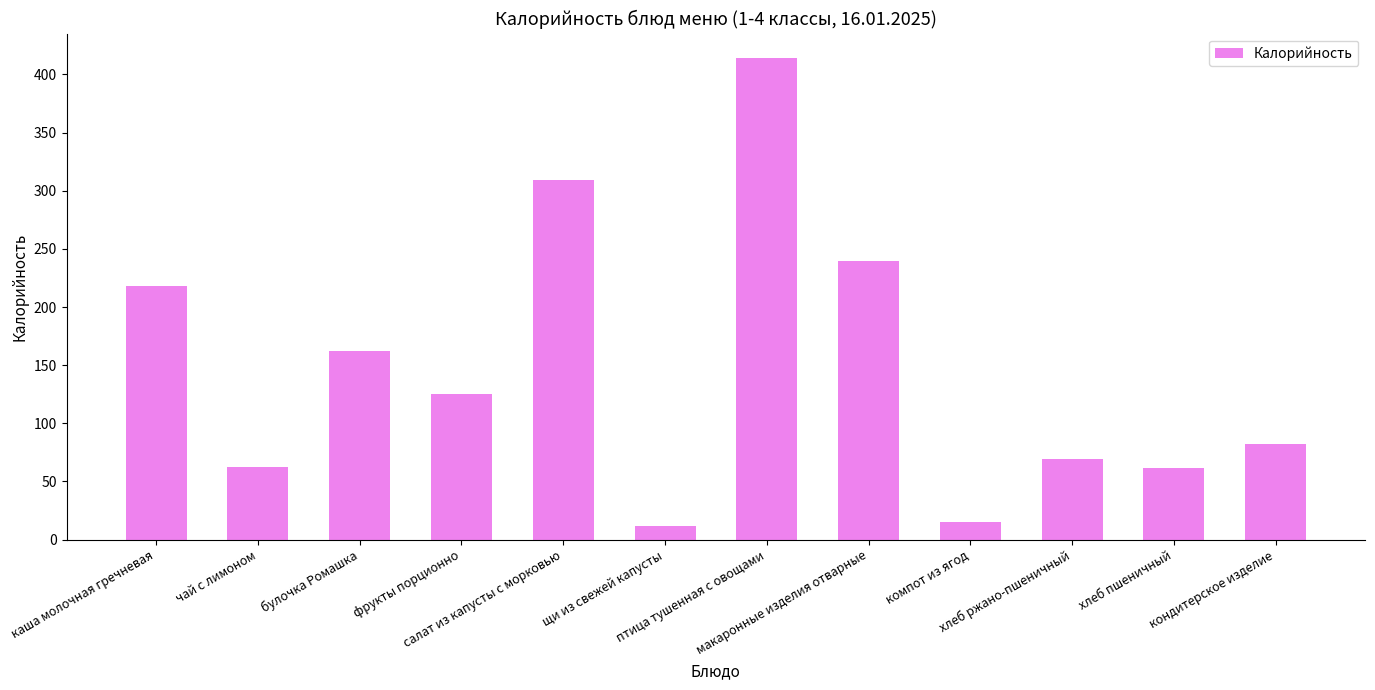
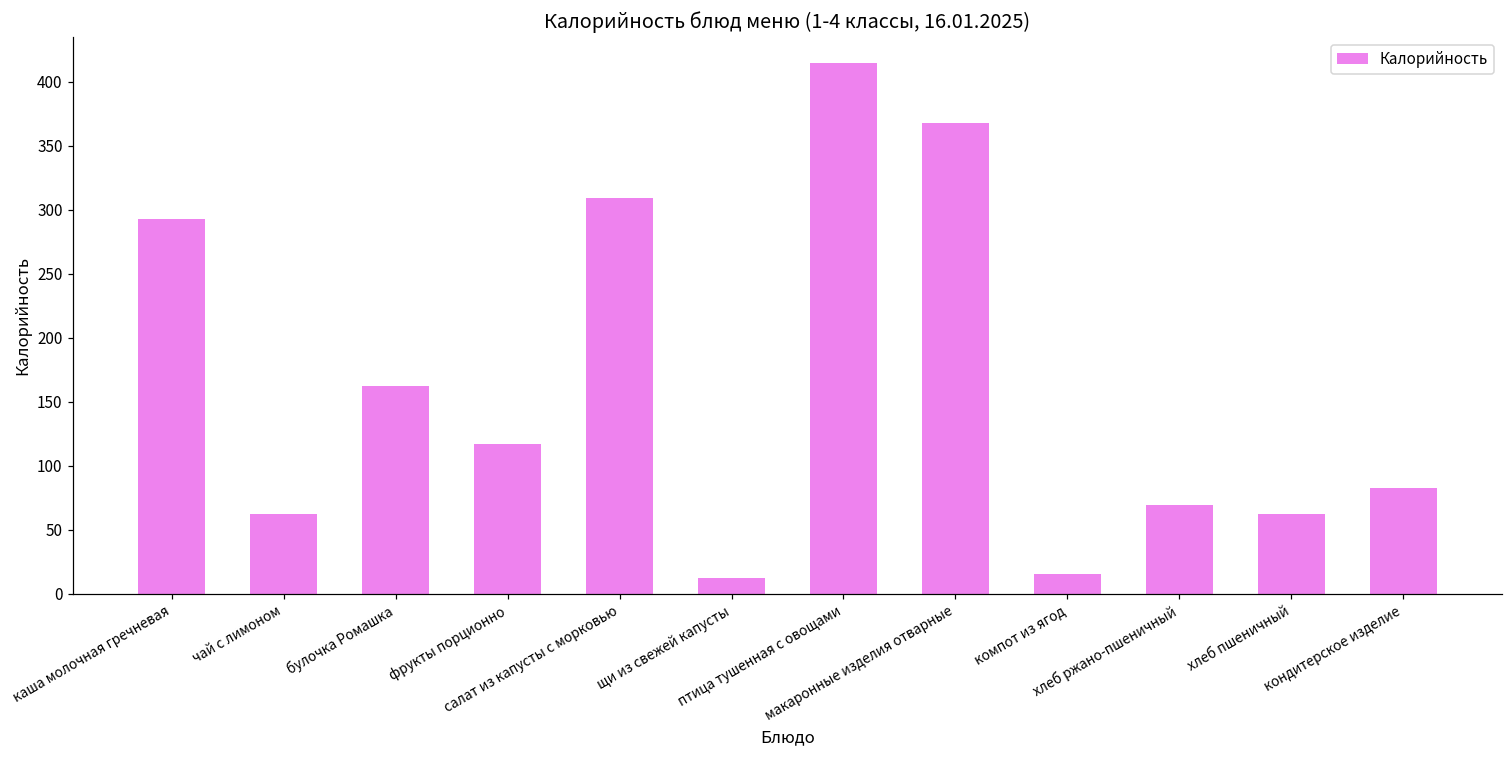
каша молочная гречневая: 218 -> 293
фрукты порционно: 126 -> 117
макаронные изделия отварные: 239 -> 368
